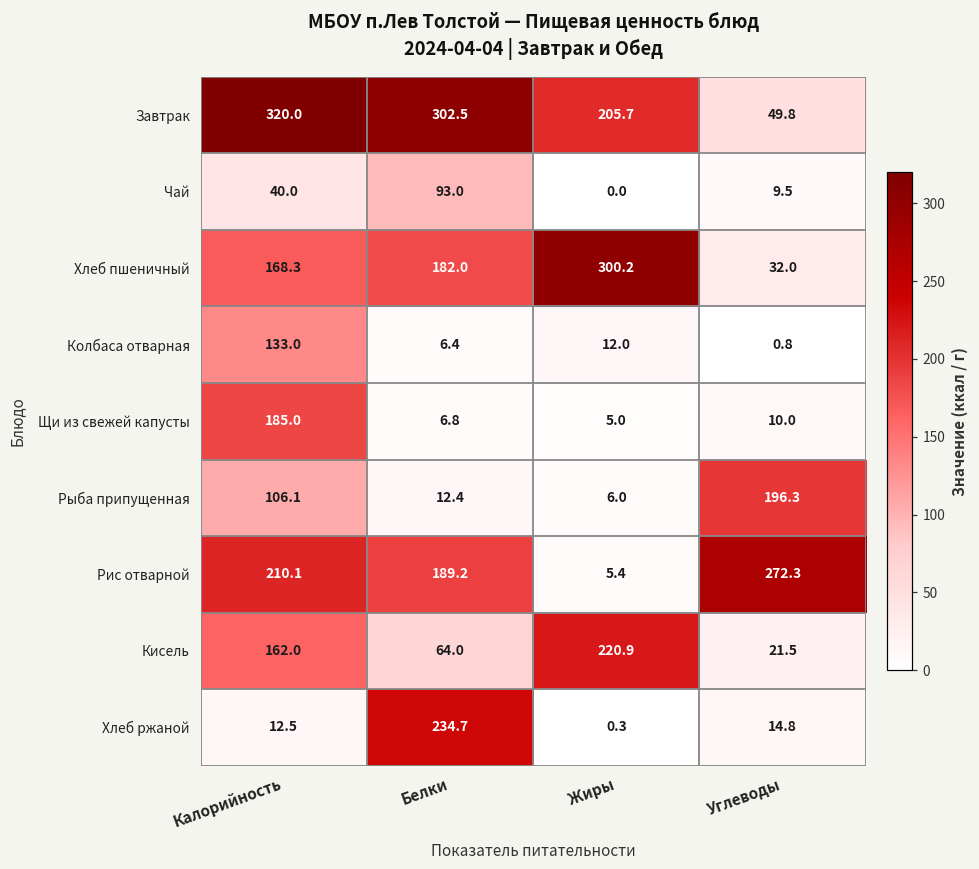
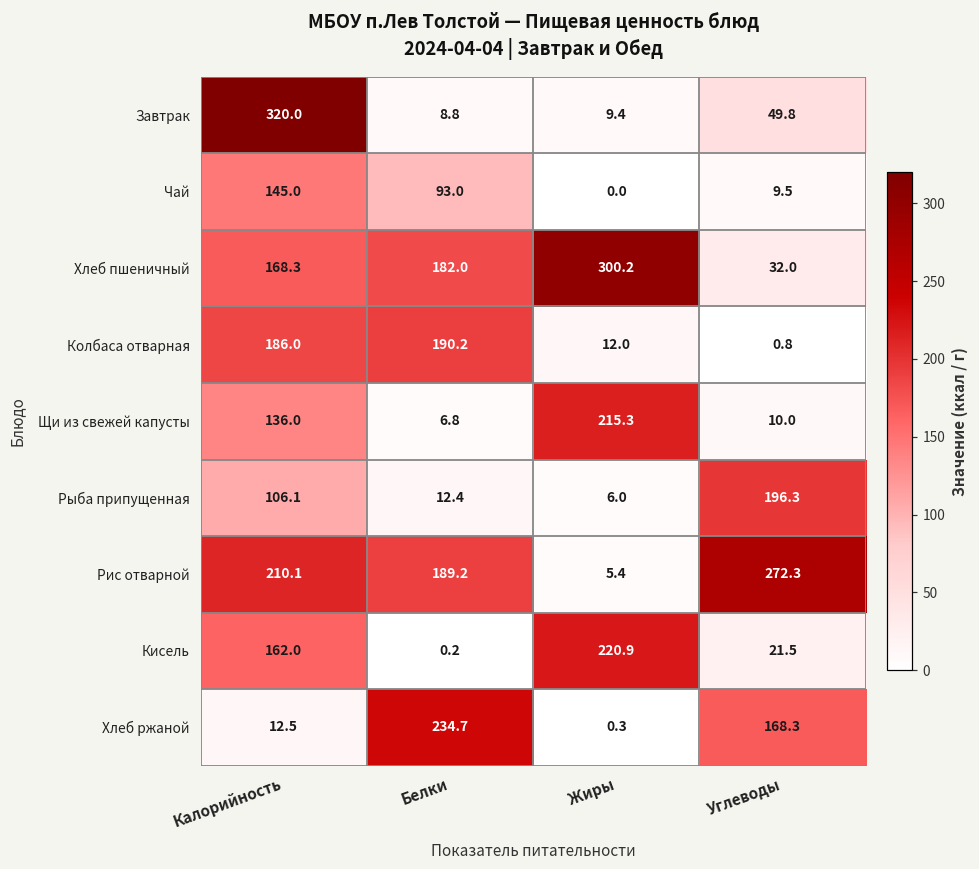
Завтрак, Белки: 302.5 -> 8.8
Завтрак, Жиры: 205.7 -> 9.4
Чай, Калорийность: 40.0 -> 145.0
Колбаса отварная, Калорийность: 133.0 -> 186.0
Колбаса отварная, Белки: 6.4 -> 190.2
Щи из свежей капусты, Калорийность: 185.0 -> 136.0
Щи из свежей капусты, Жиры: 5.0 -> 215.3
Кисель, Белки: 64.0 -> 0.2
Хлеб ржаной, Углеводы: 14.8 -> 168.3
